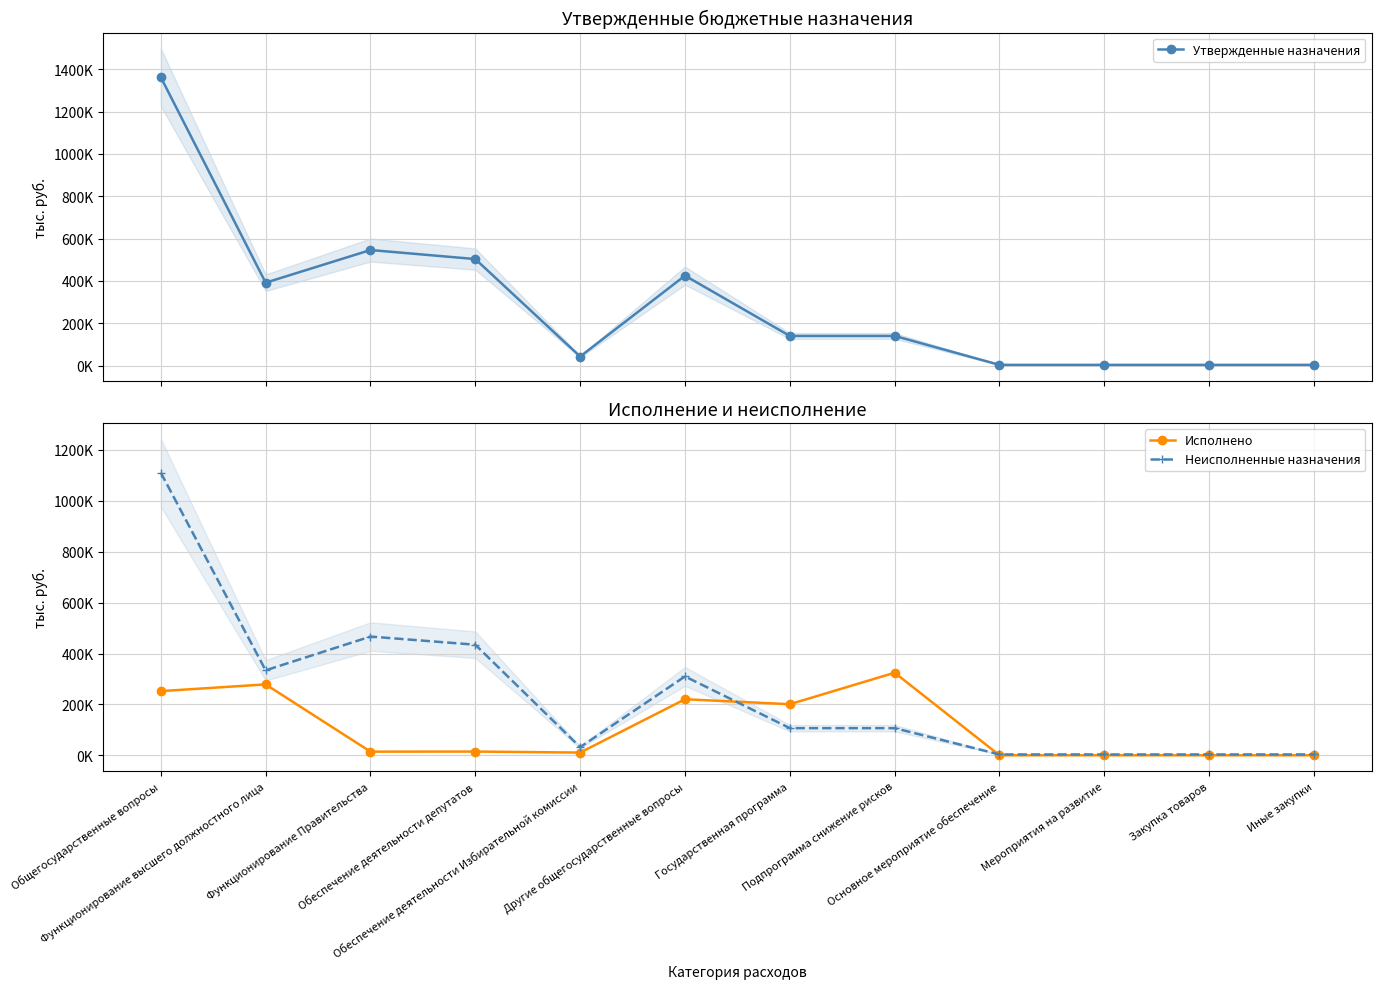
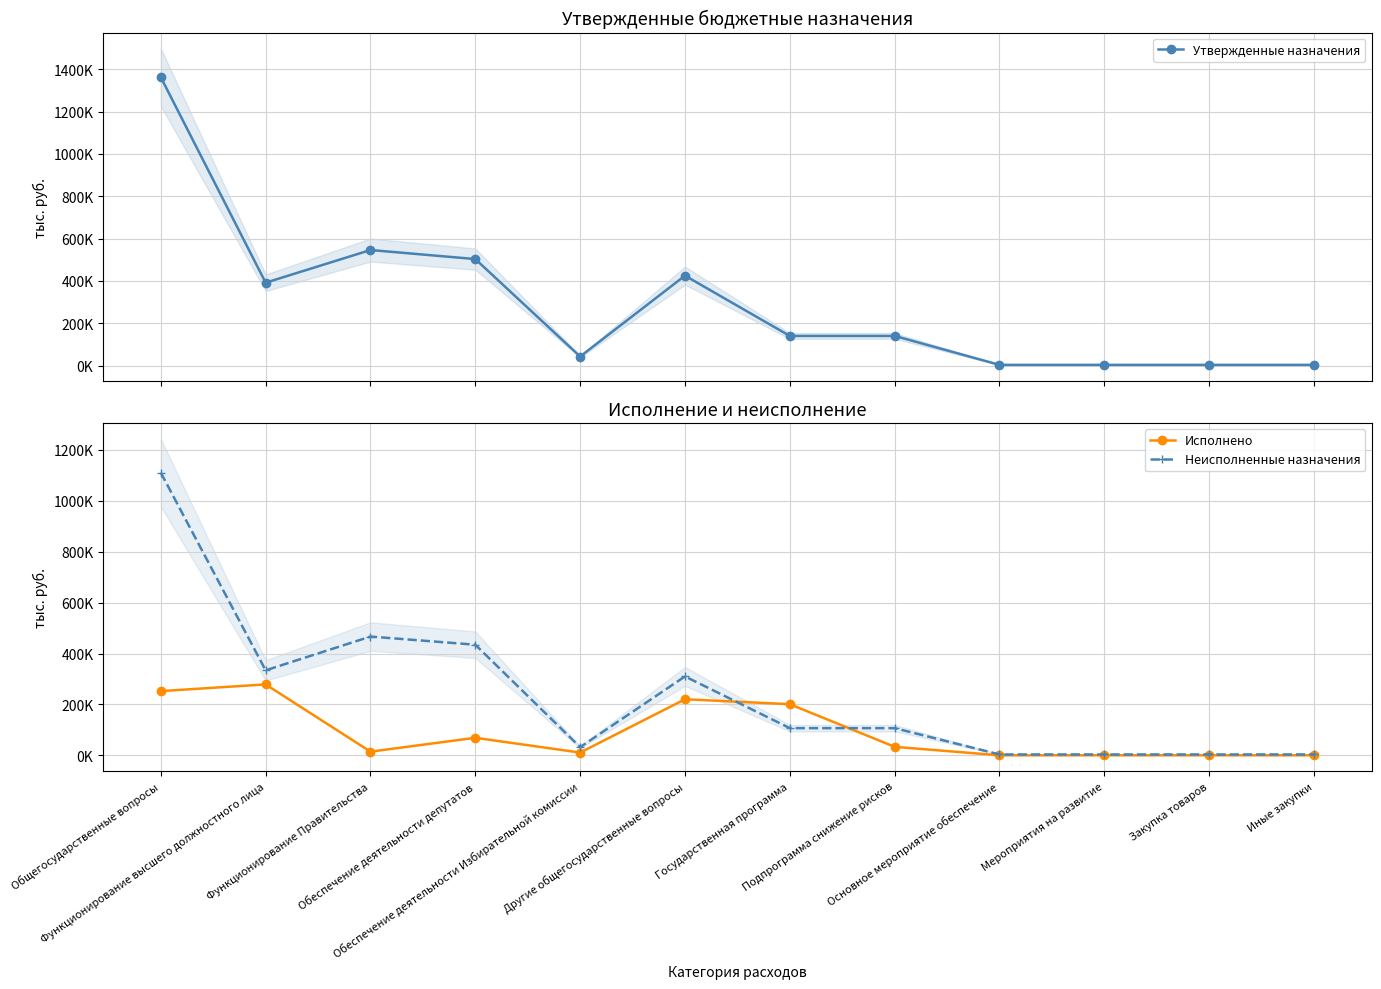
Исполнение и неисполнение, Исполнено, Обеспечение деятельности депутатов: 10000 -> 70000
Исполнение и неисполнение, Исполнено, Подпрограмма снижение рисков: 320000 -> 30000
